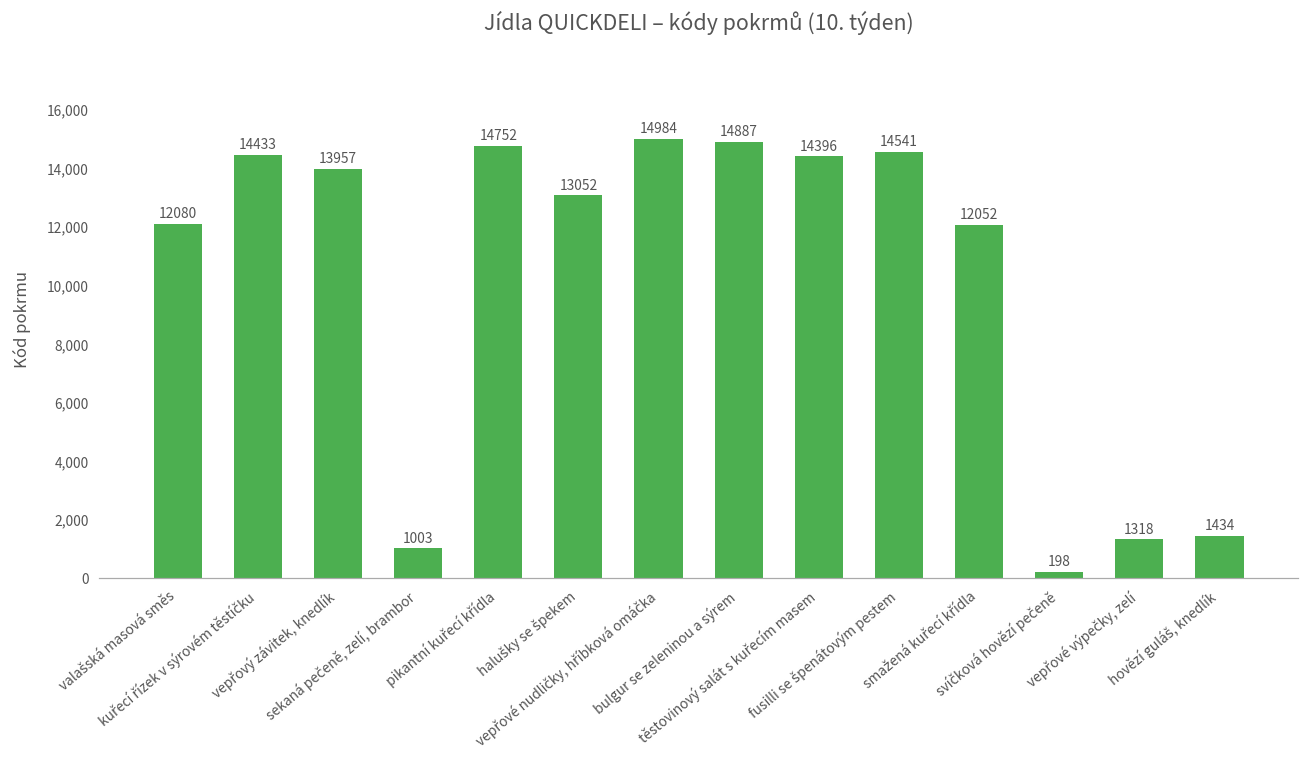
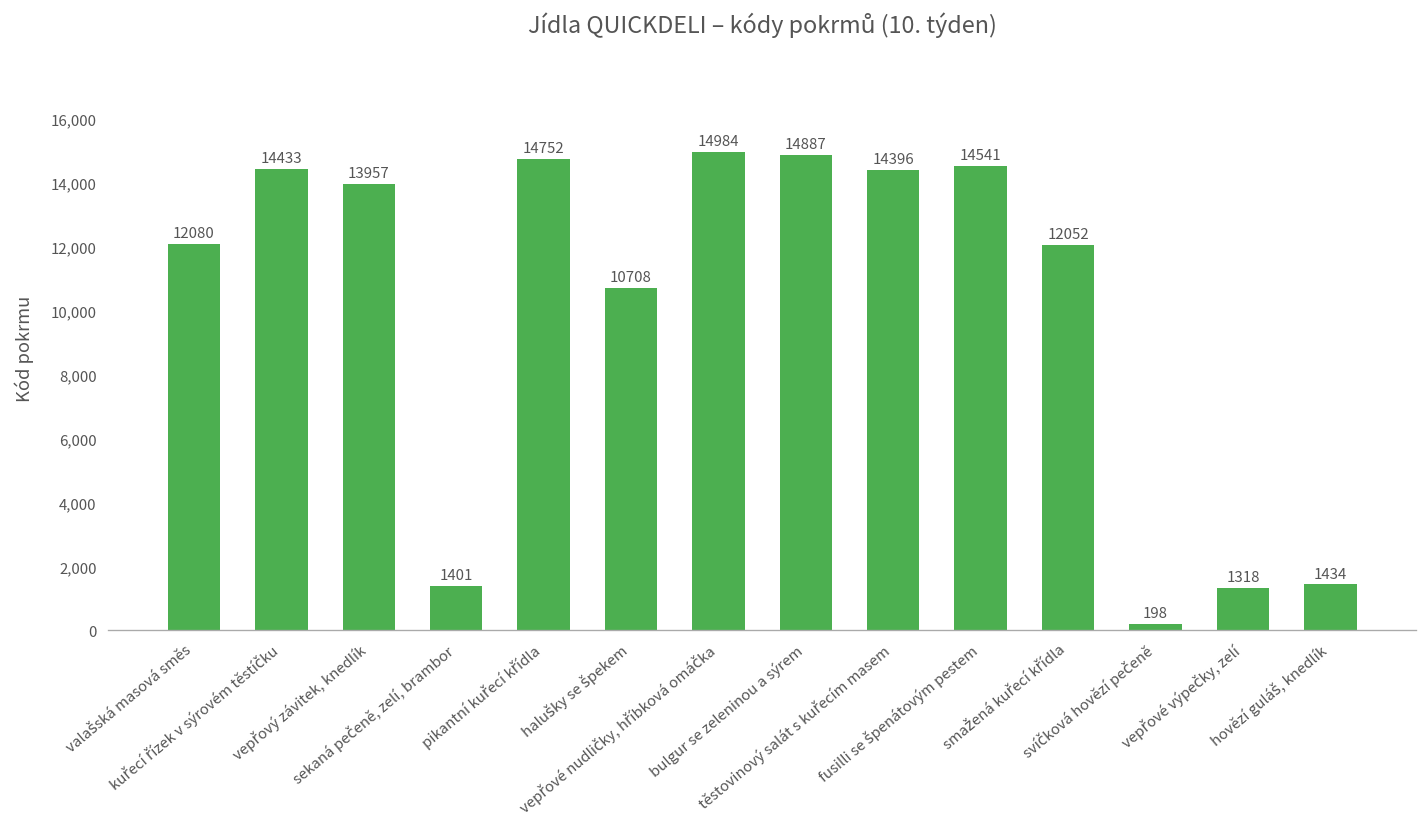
sekaná pečeně, zelí, brambor: 1003 -> 1401
halušky se špekem: 13052 -> 10708
